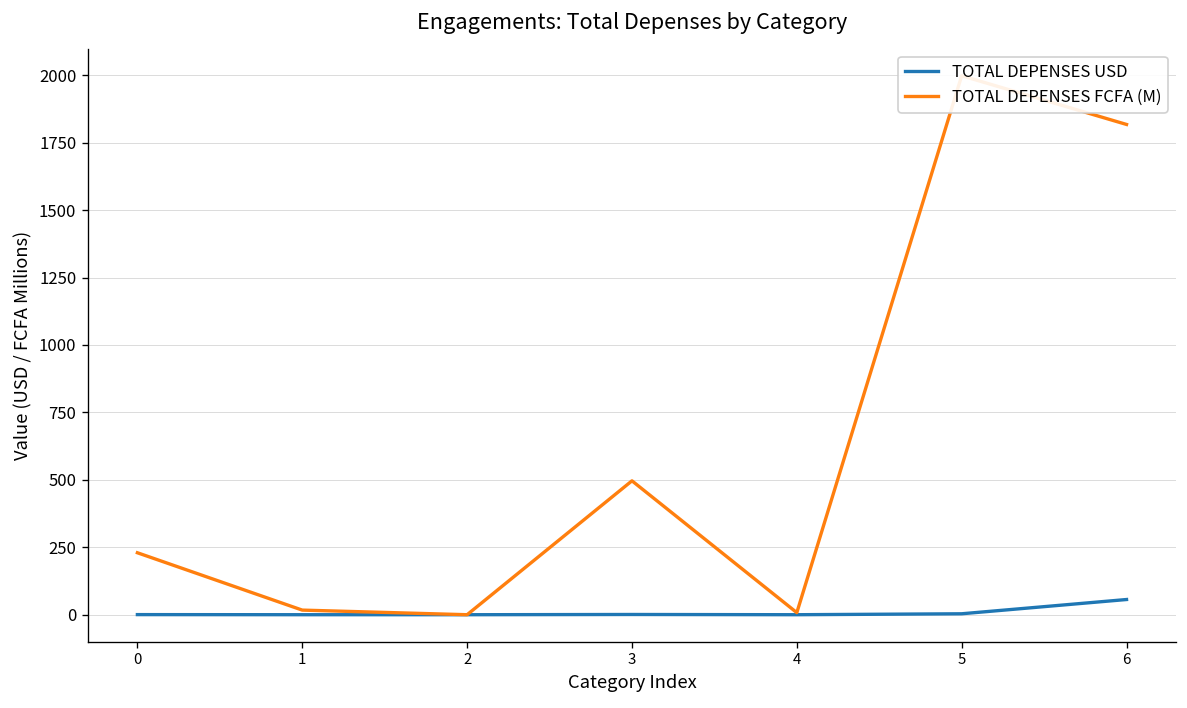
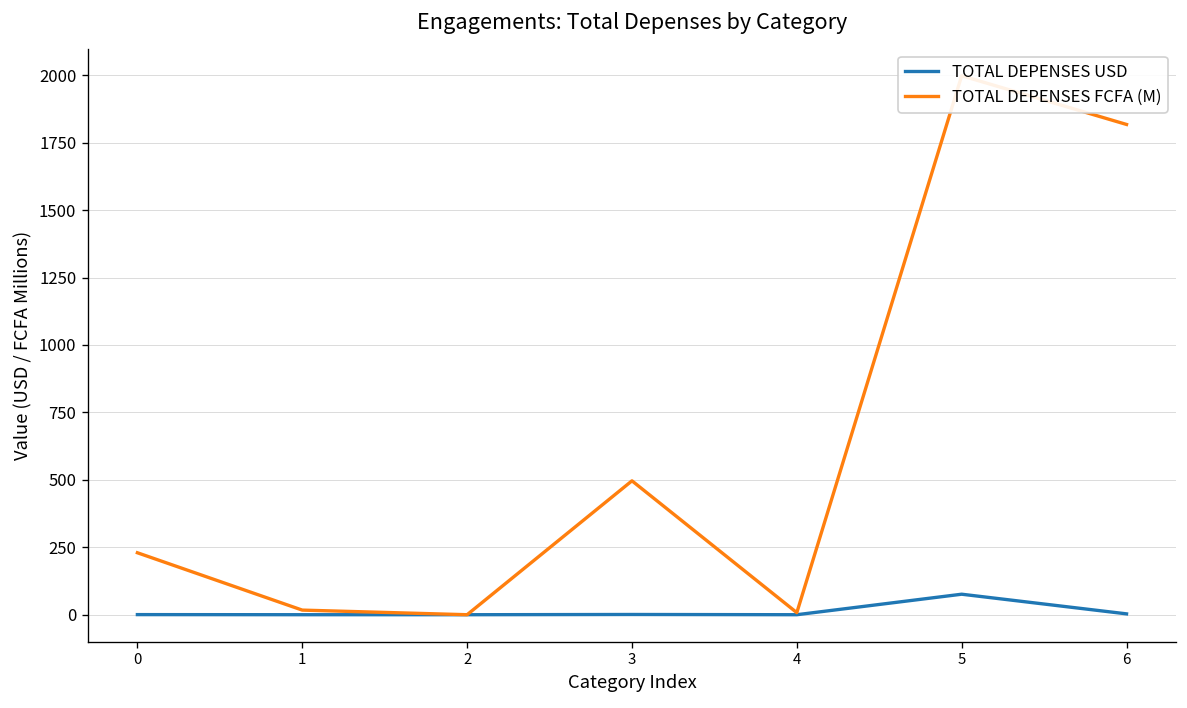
TOTAL DEPENSES USD, 5: 0 -> 80
TOTAL DEPENSES USD, 6: 60 -> 0
